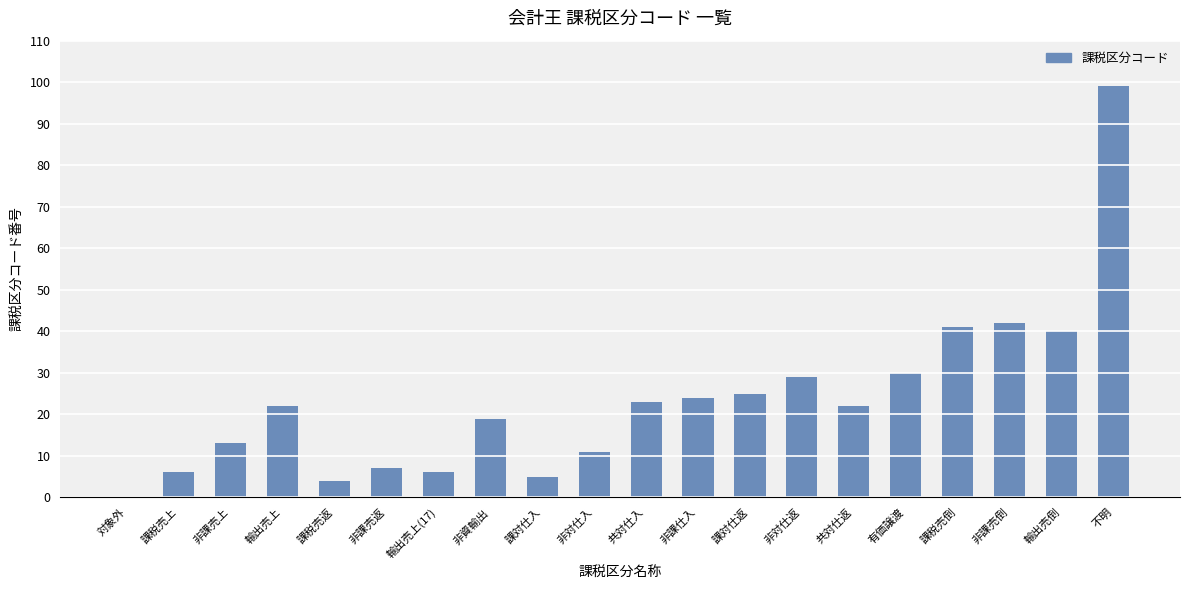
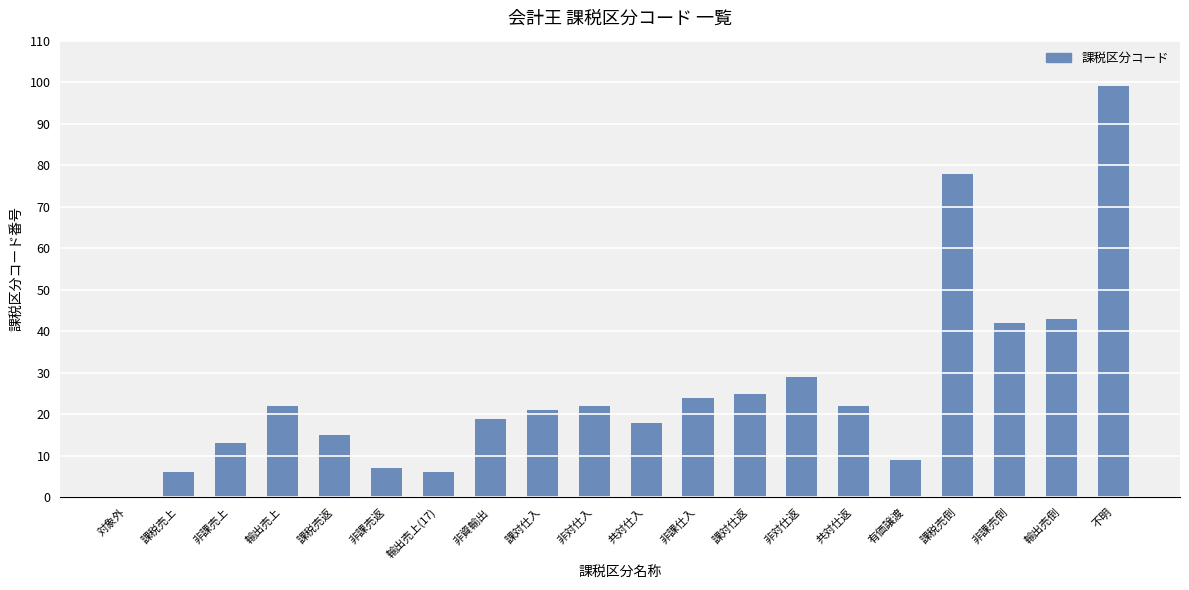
課税売返: 4 -> 15
課対仕入: 5 -> 21
非対仕入: 11 -> 22
共対仕入: 23 -> 18
有価譲渡: 30 -> 9
課税売倒: 41 -> 78
輸出売倒: 40 -> 43
